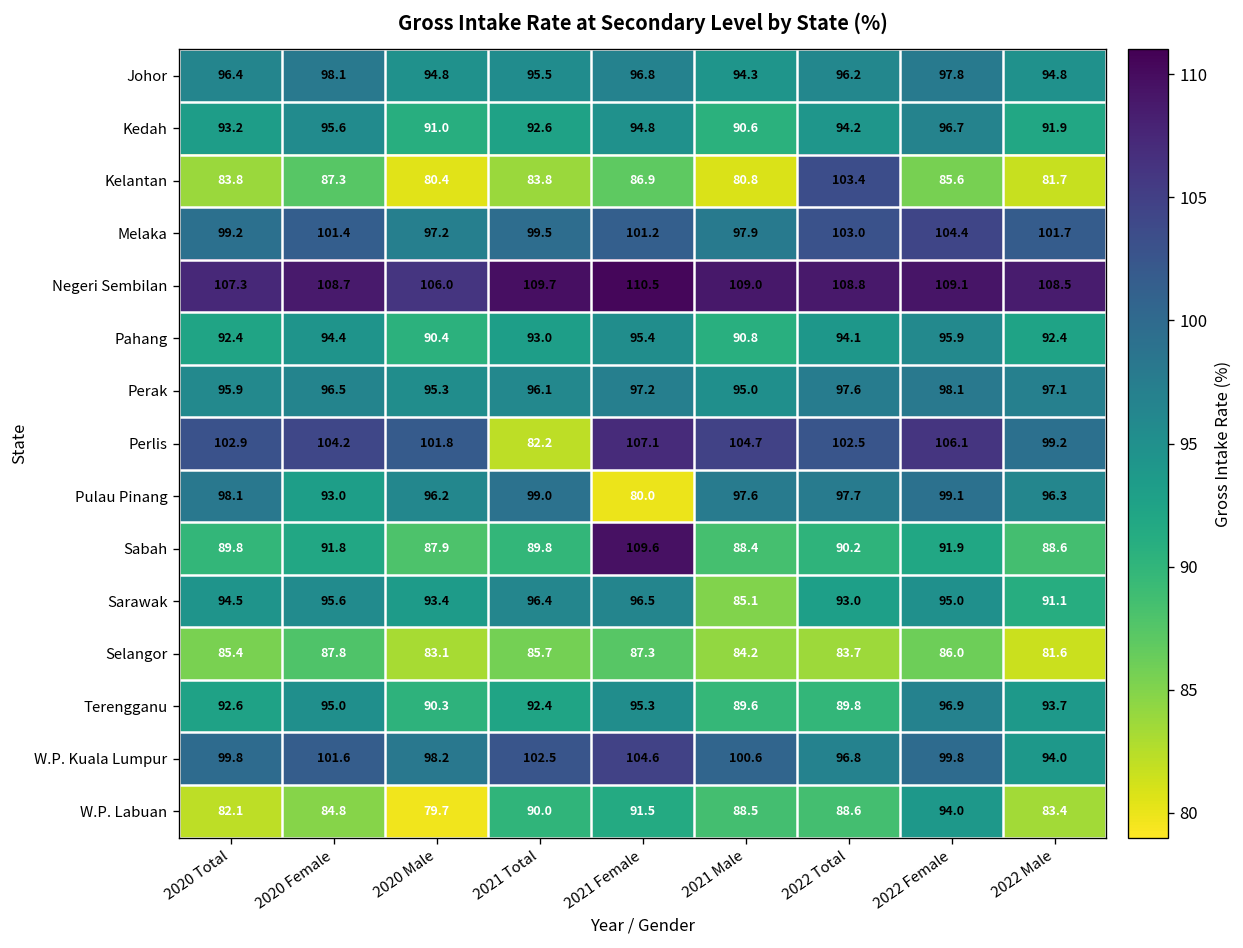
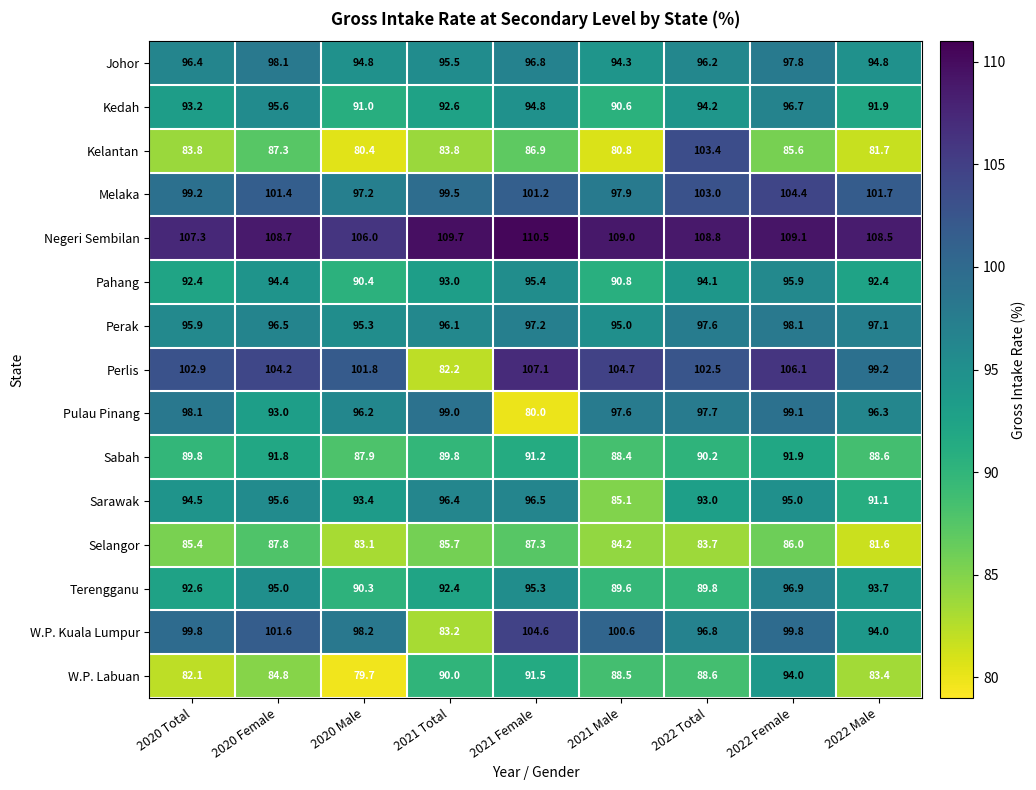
Sabah, 2021 Female: 109.6 -> 91.2
W.P. Kuala Lumpur, 2021 Total: 102.5 -> 83.2
